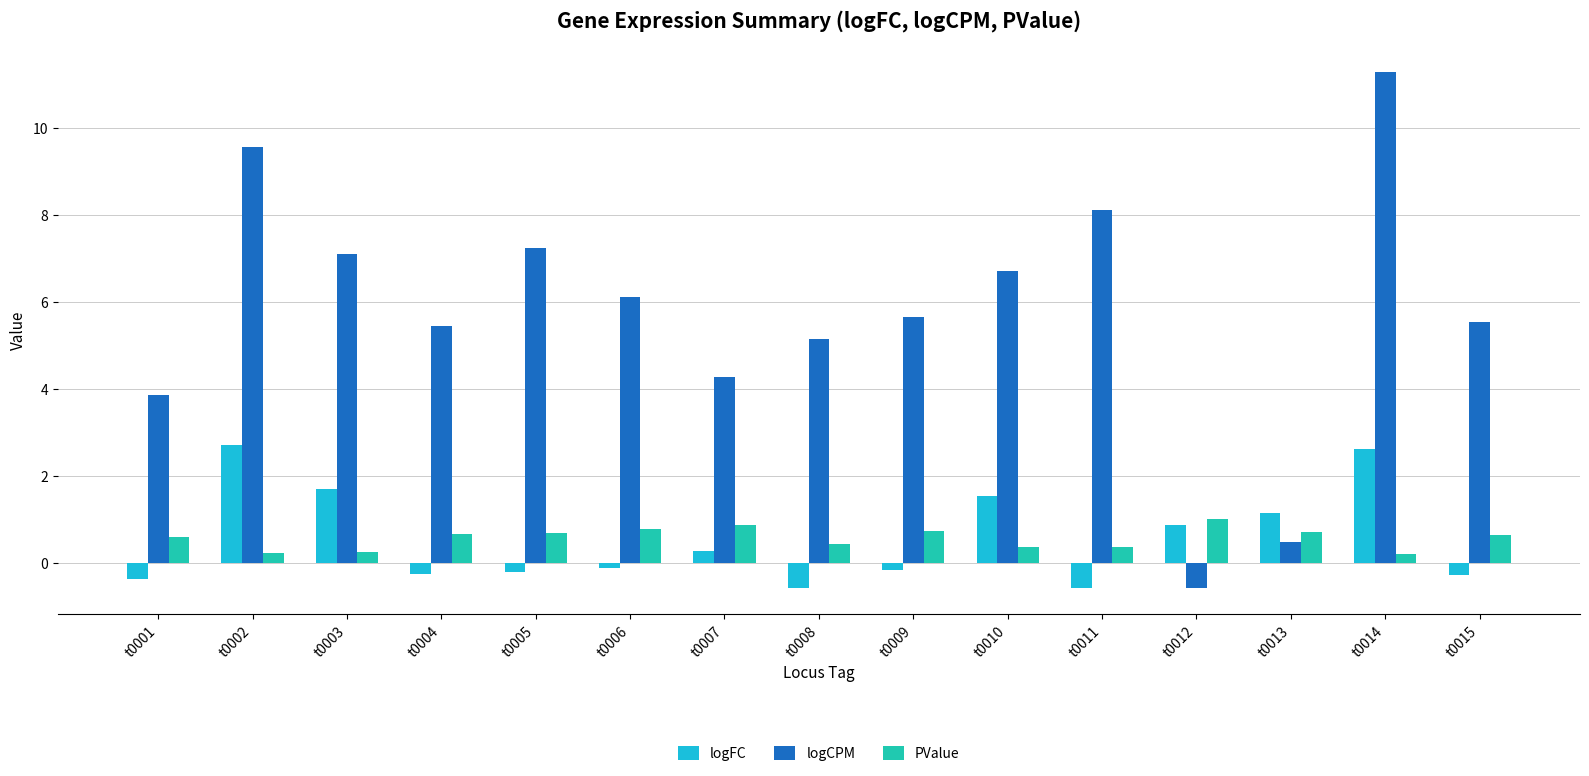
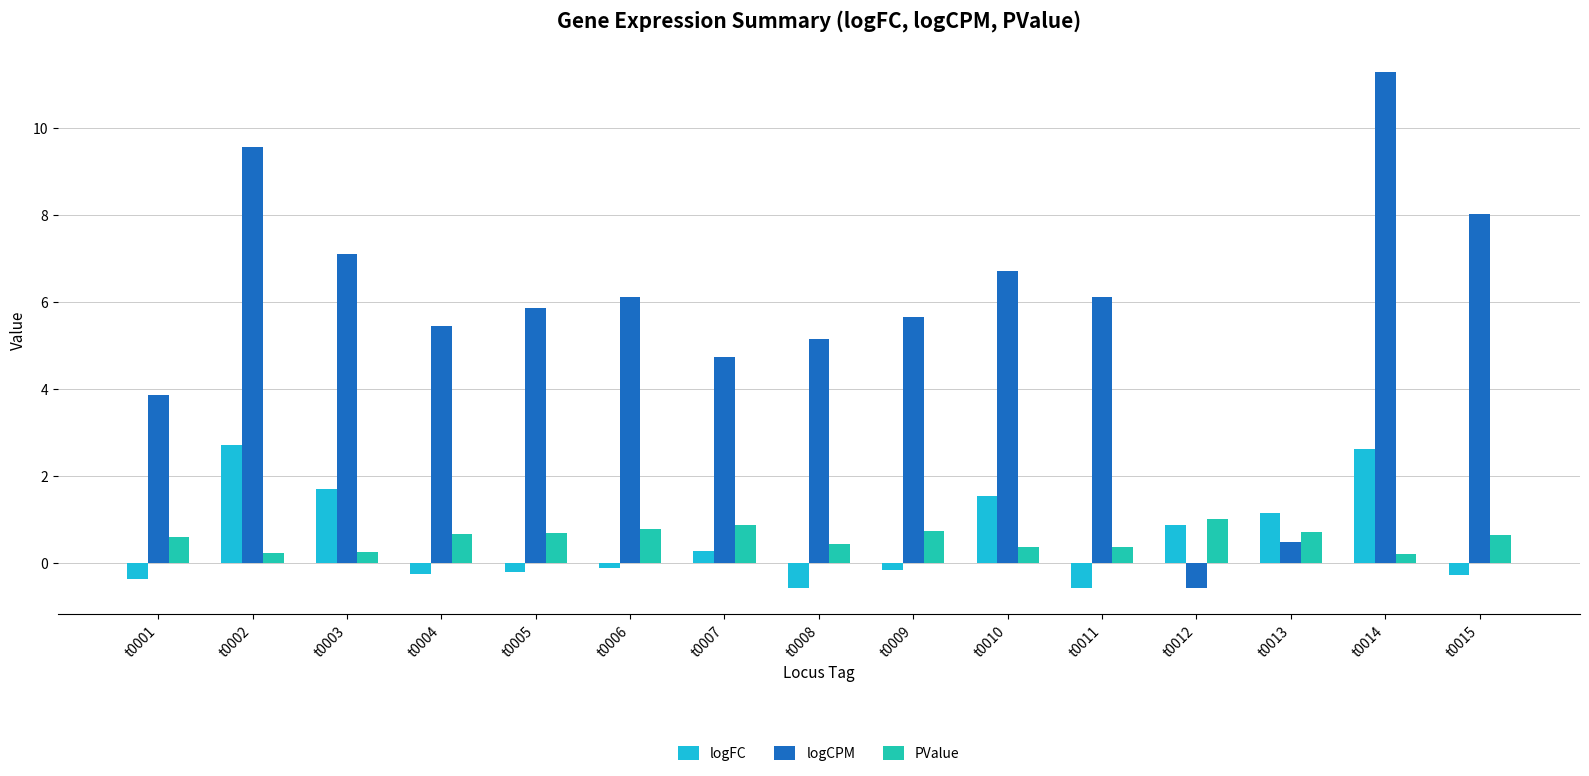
logCPM, t0005: 7.2 -> 5.9
logCPM, t0007: 4.3 -> 4.7
logCPM, t0011: 8.1 -> 6.1
logCPM, t0015: 5.5 -> 8.0
